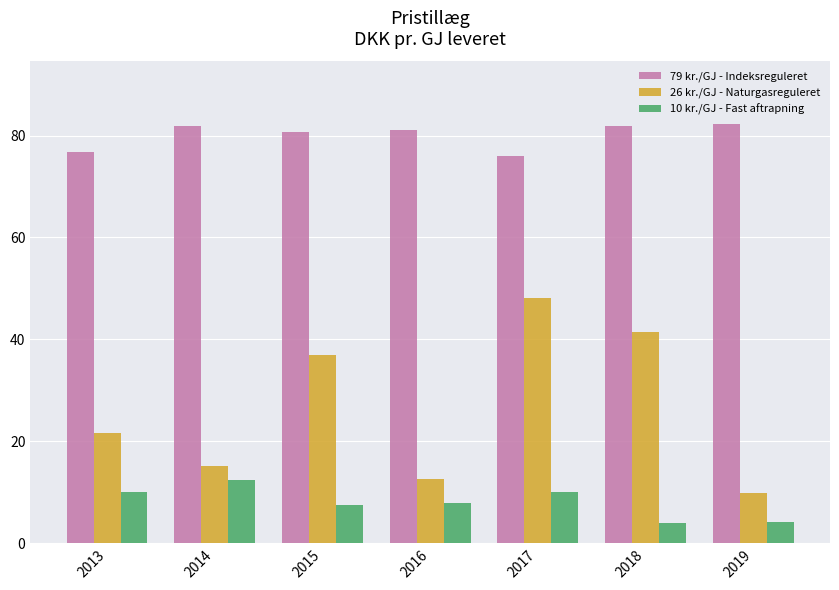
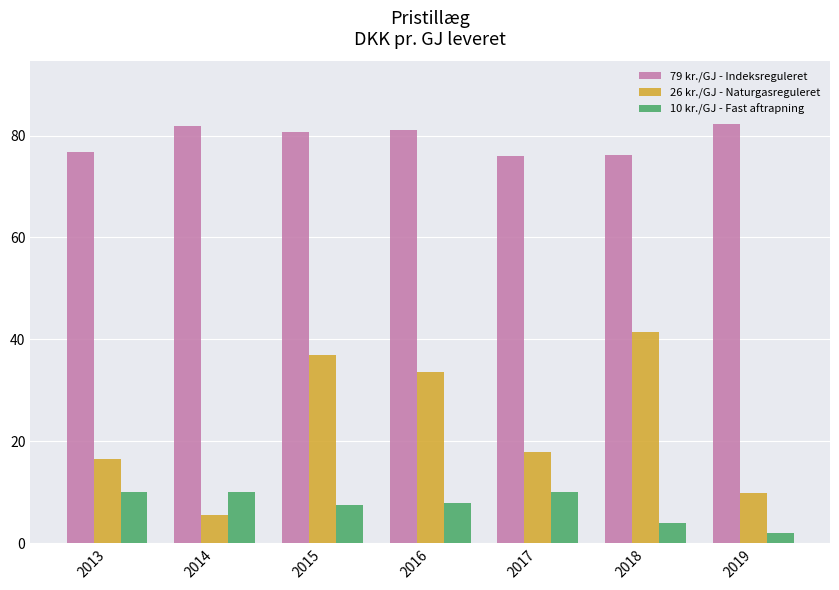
26 kr./GJ - Naturgasreguleret, 2013: 22 -> 17
26 kr./GJ - Naturgasreguleret, 2014: 15 -> 6
10 kr./GJ - Fast aftrapning, 2014: 13 -> 10
26 kr./GJ - Naturgasreguleret, 2016: 13 -> 34
26 kr./GJ - Naturgasreguleret, 2017: 48 -> 18
79 kr./GJ - Indeksreguleret, 2018: 82 -> 76
10 kr./GJ - Fast aftrapning, 2019: 4 -> 2
